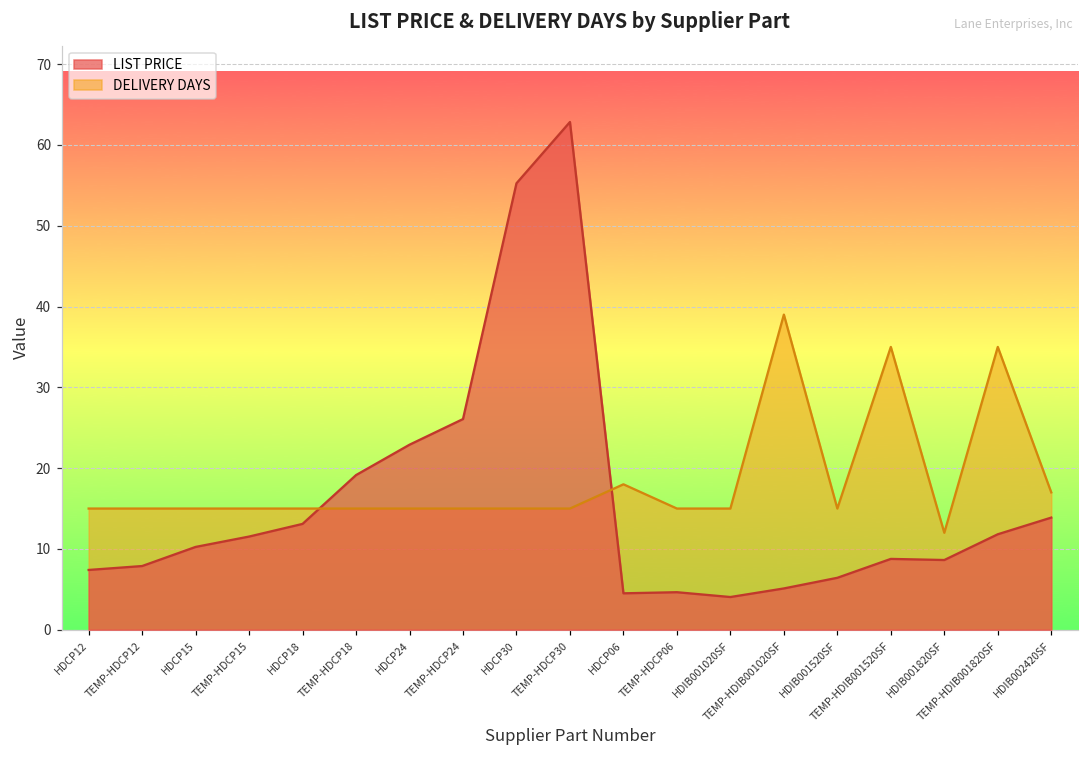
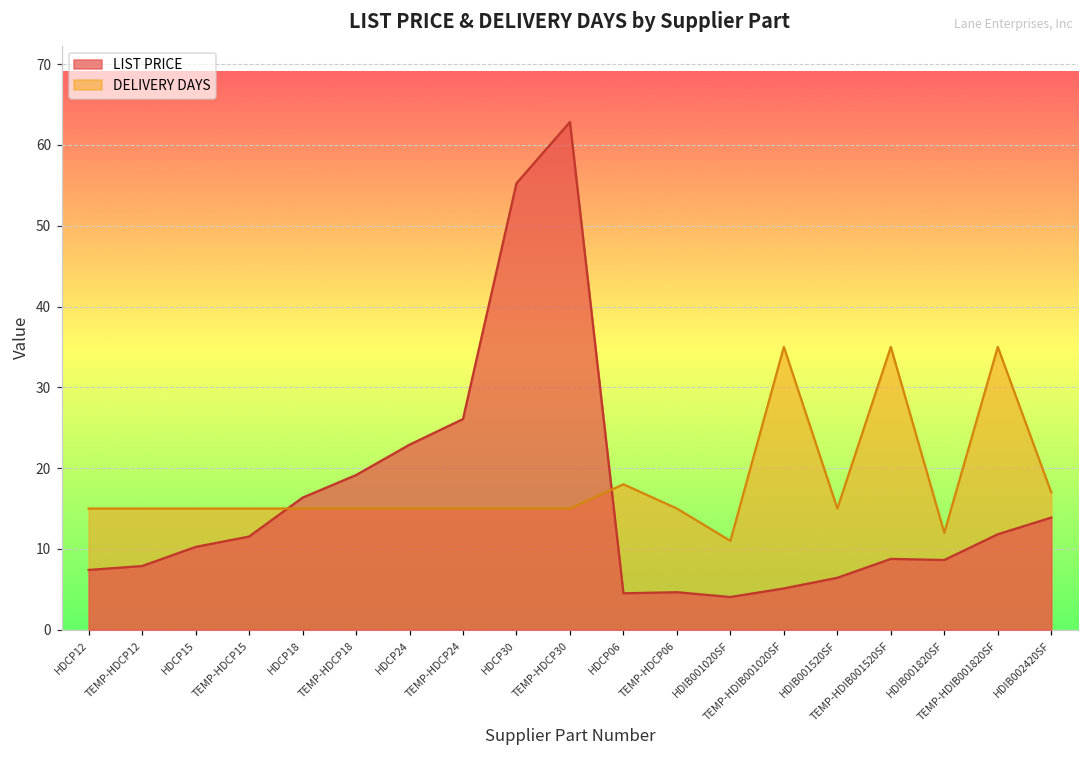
LIST PRICE, HDCP18: 13 -> 16
DELIVERY DAYS, HDIB001020SF: 15 -> 11
DELIVERY DAYS, TEMP-HDIB001020SF: 39 -> 35
